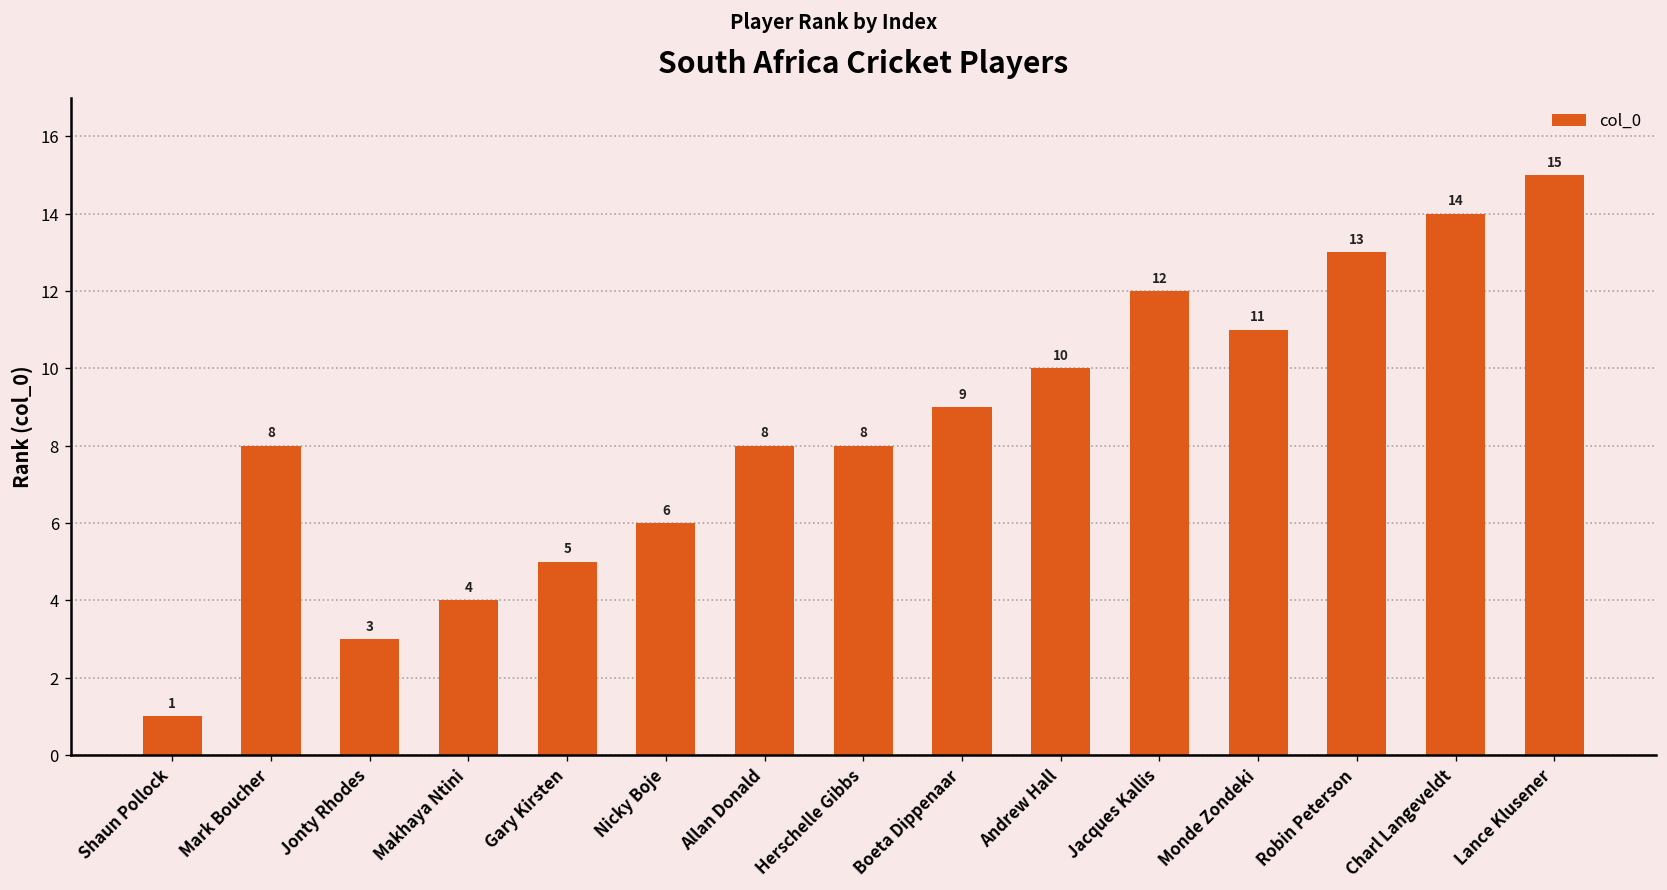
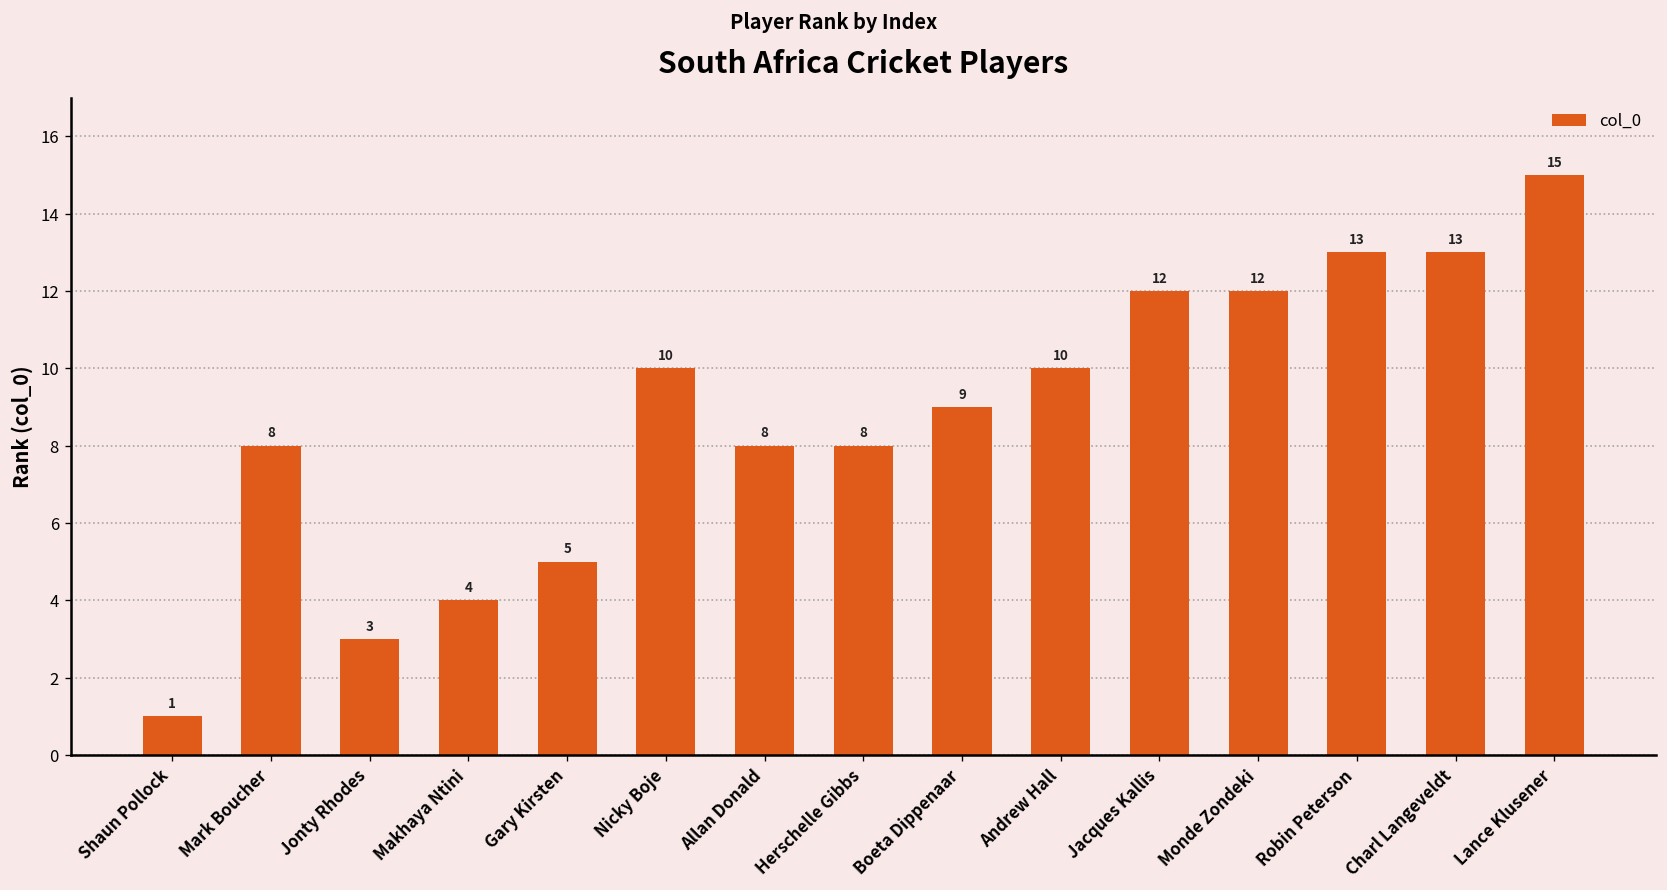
Nicky Boje: 6 -> 10
Monde Zondeki: 11 -> 12
Charl Langeveldt: 14 -> 13
